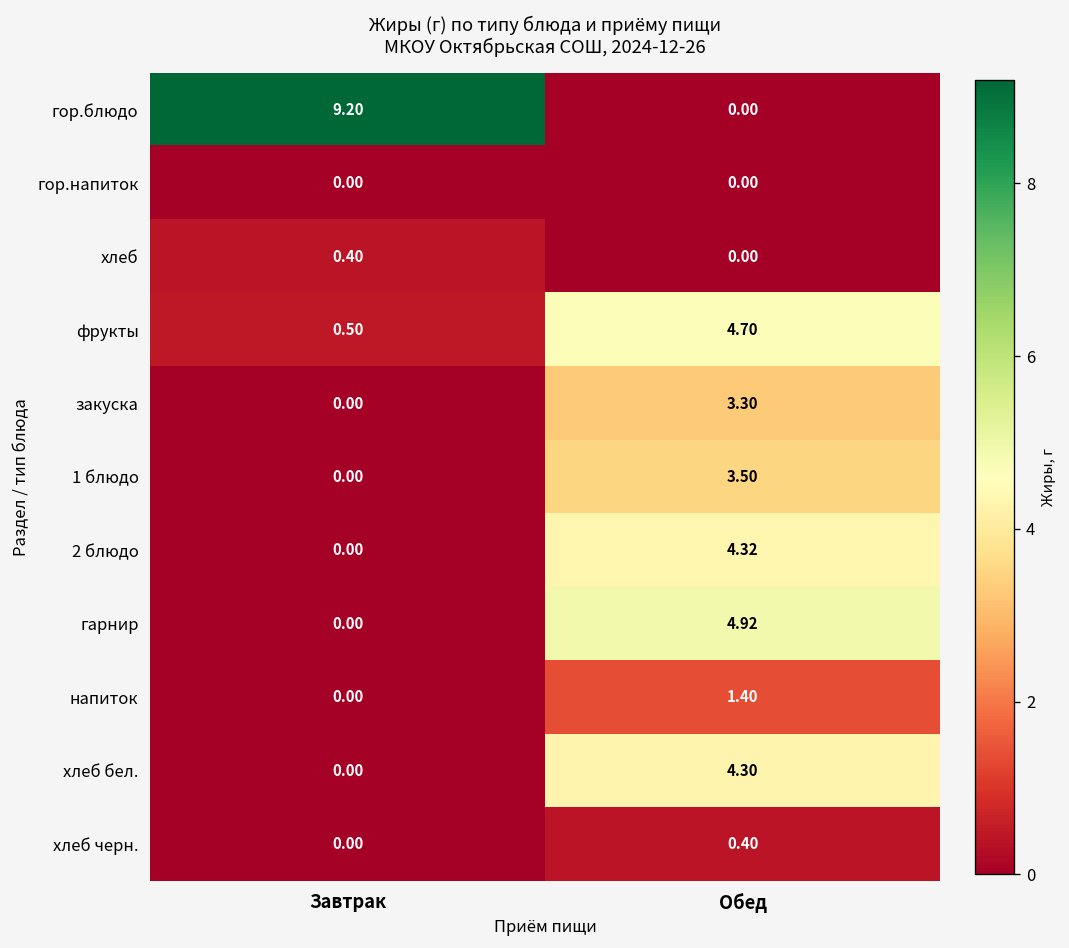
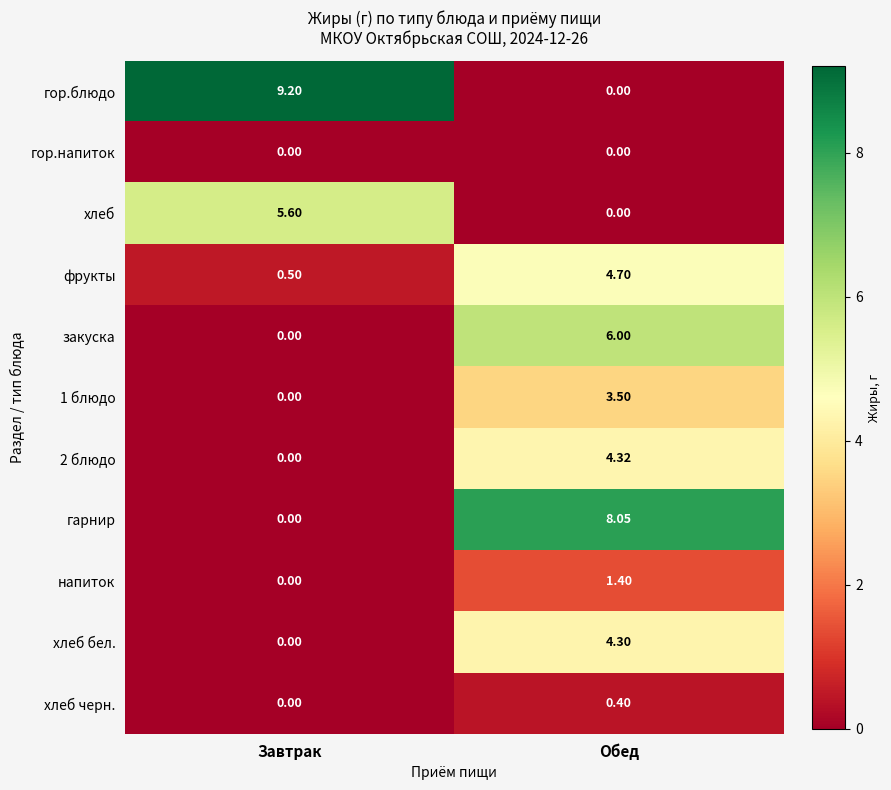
хлеб, Завтрак: 0.40 -> 5.60
закуска, Обед: 3.30 -> 6.00
гарнир, Обед: 4.92 -> 8.05
